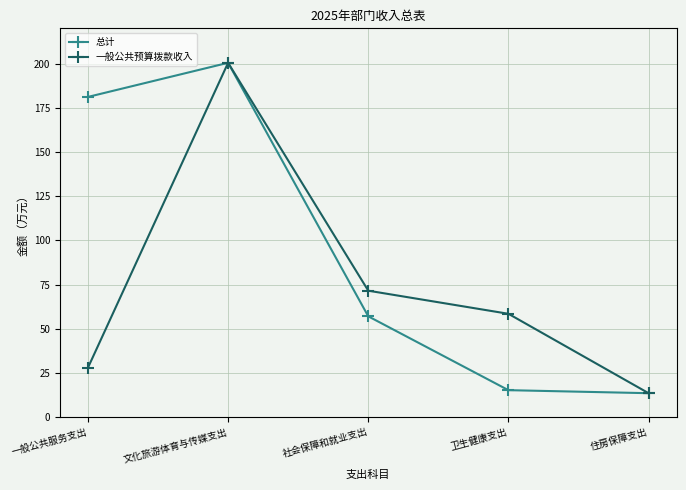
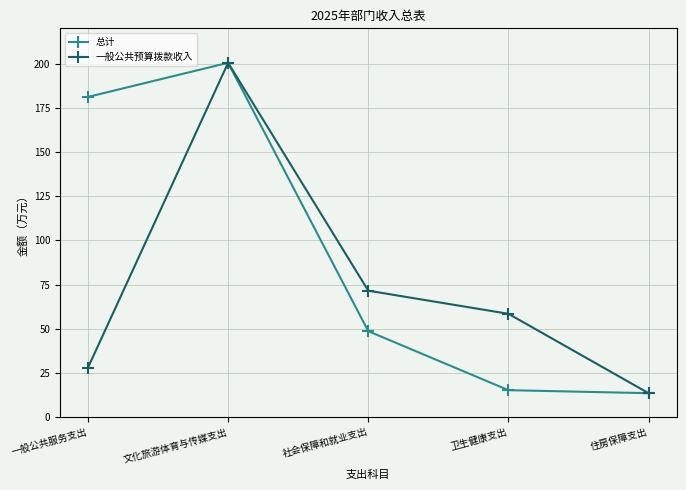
总计, 社会保障和就业支出: 57 -> 49
